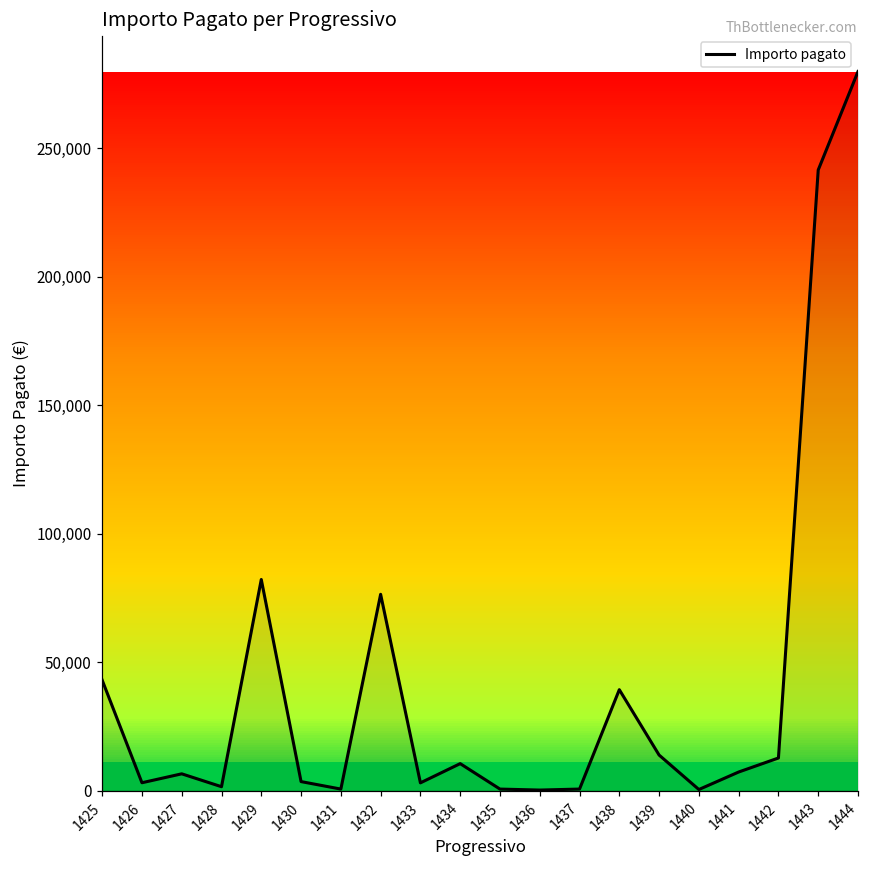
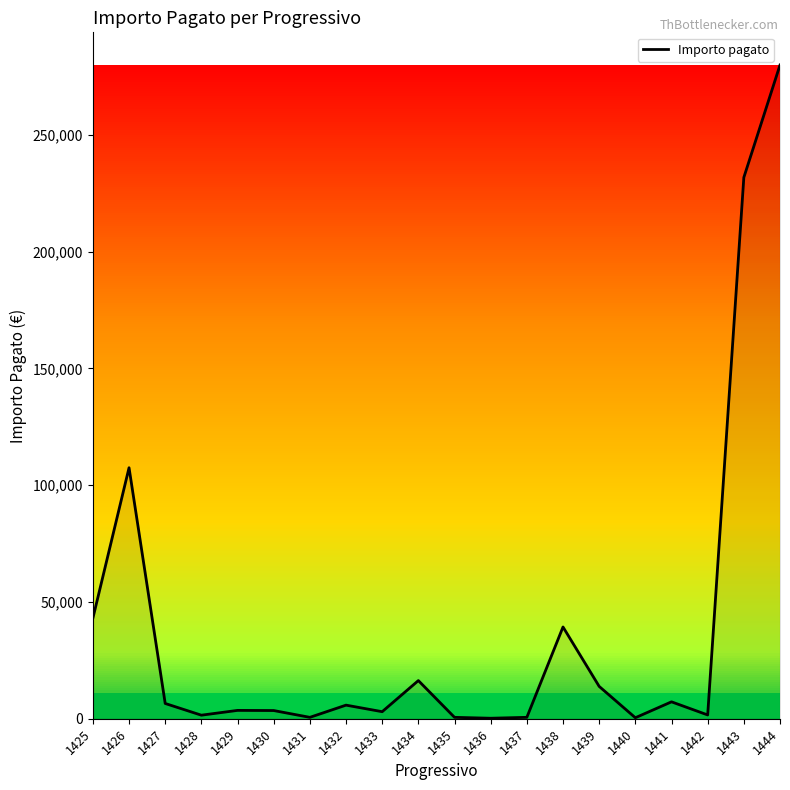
1426: 3,000 -> 107,000
1429: 82,000 -> 4,000
1432: 76,000 -> 6,000
1434: 11,000 -> 16,000
1442: 13,000 -> 2,000
1443: 242,000 -> 232,000
